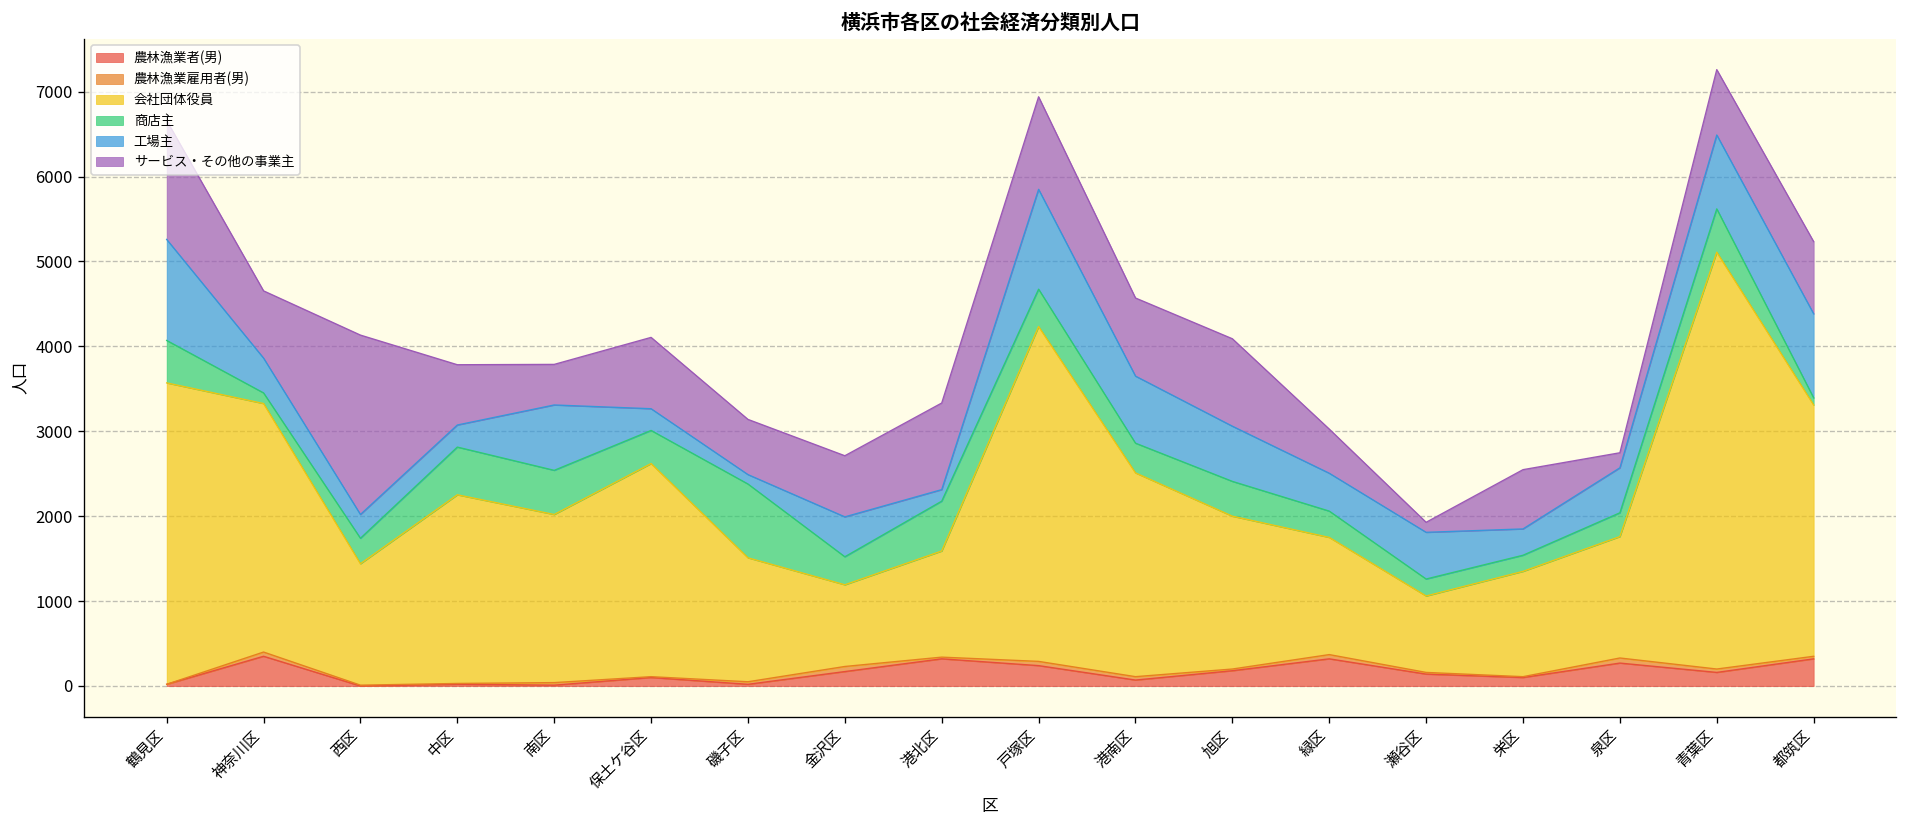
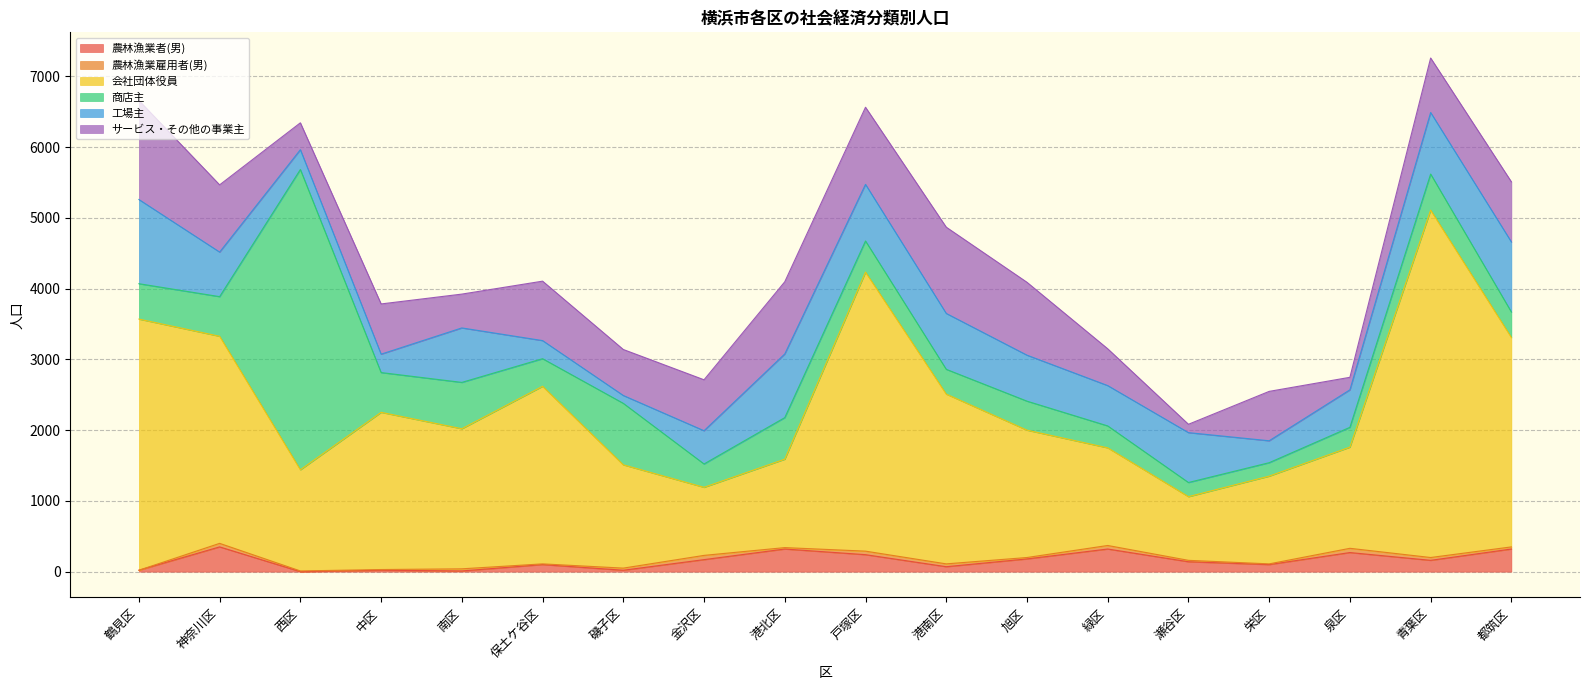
商店主, 神奈川区: 100 -> 600
工場主, 神奈川区: 400 -> 600
サービス・その他の事業主, 神奈川区: 800 -> 1000
商店主, 西区: 300 -> 4200
サービス・その他の事業主, 西区: 2100 -> 400
商店主, 南区: 500 -> 700
工場主, 港北区: 100 -> 900
工場主, 戸塚区: 1200 -> 800
サービス・その他の事業主, 港南区: 900 -> 1200
工場主, 緑区: 400 -> 600
工場主, 瀬谷区: 600 -> 700
商店主, 都筑区: 100 -> 400
